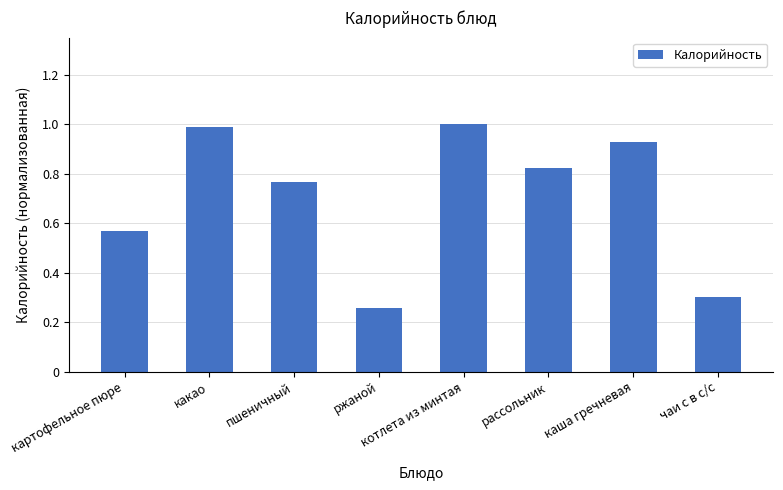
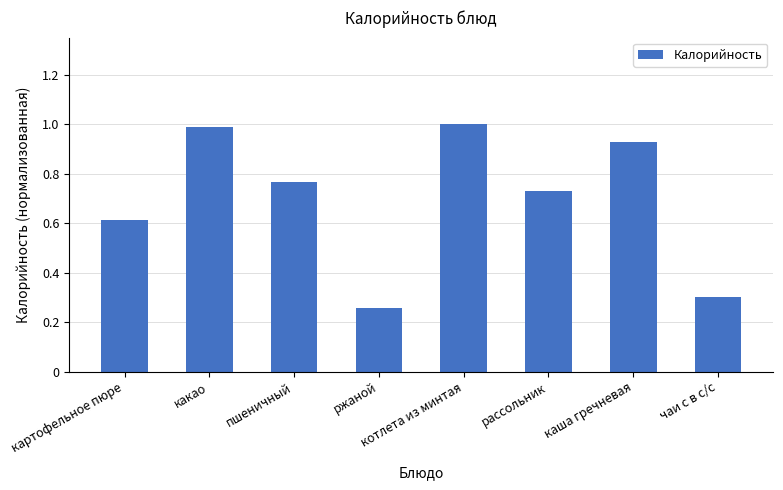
картофельное пюре: 0.57 -> 0.61
рассольник: 0.82 -> 0.73
